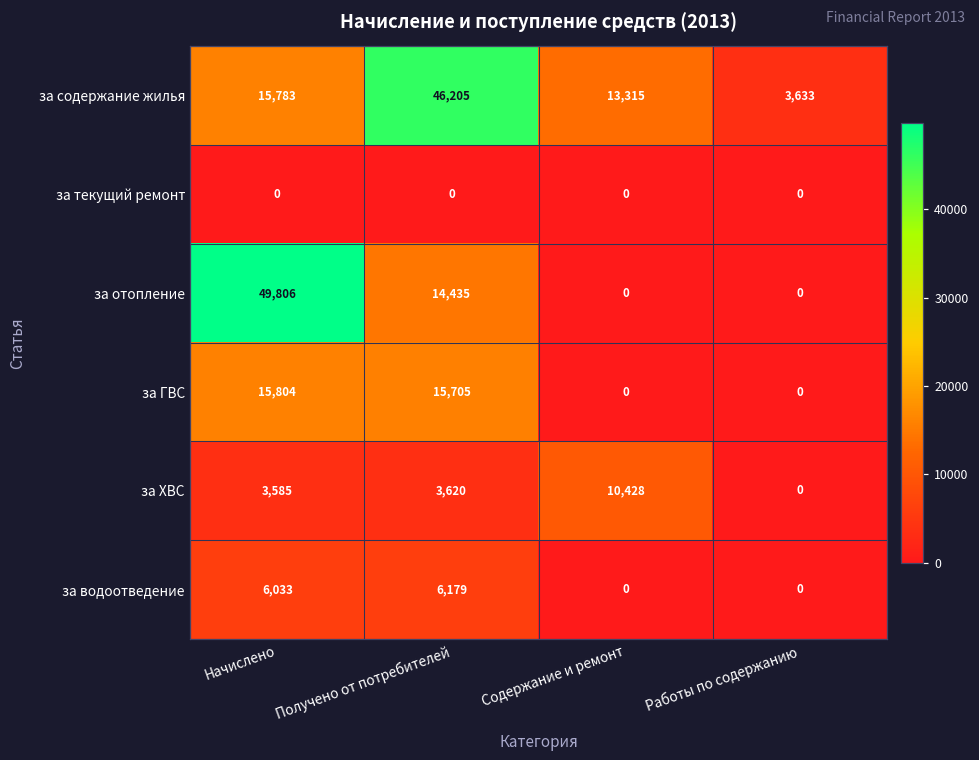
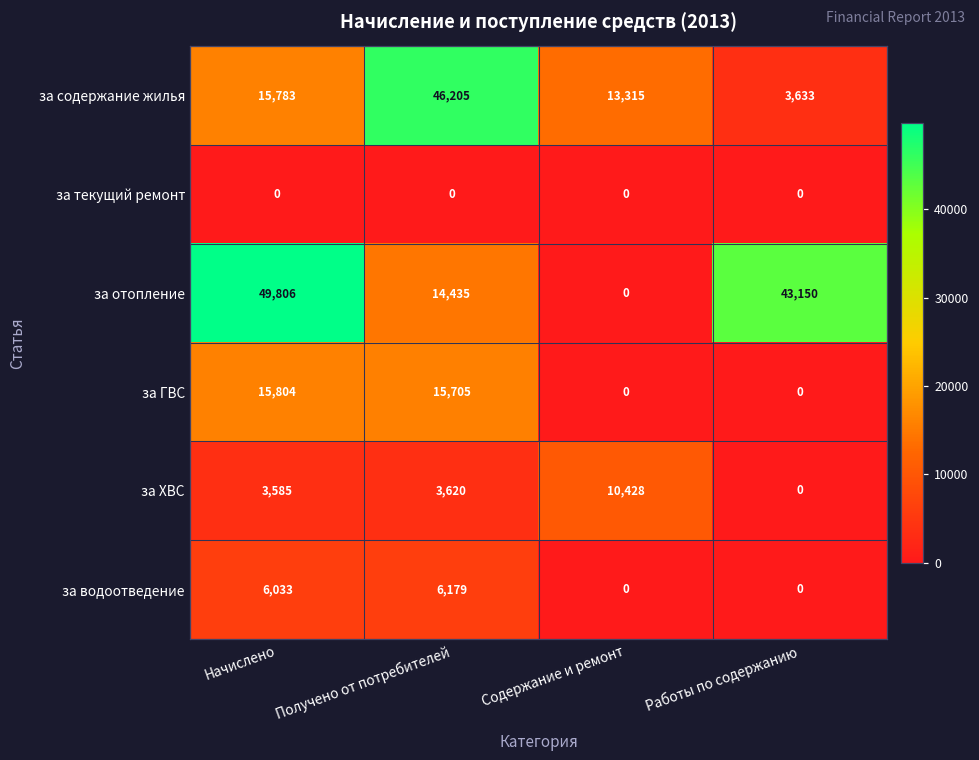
за отопление, Работы по содержанию: 0 -> 43,150
